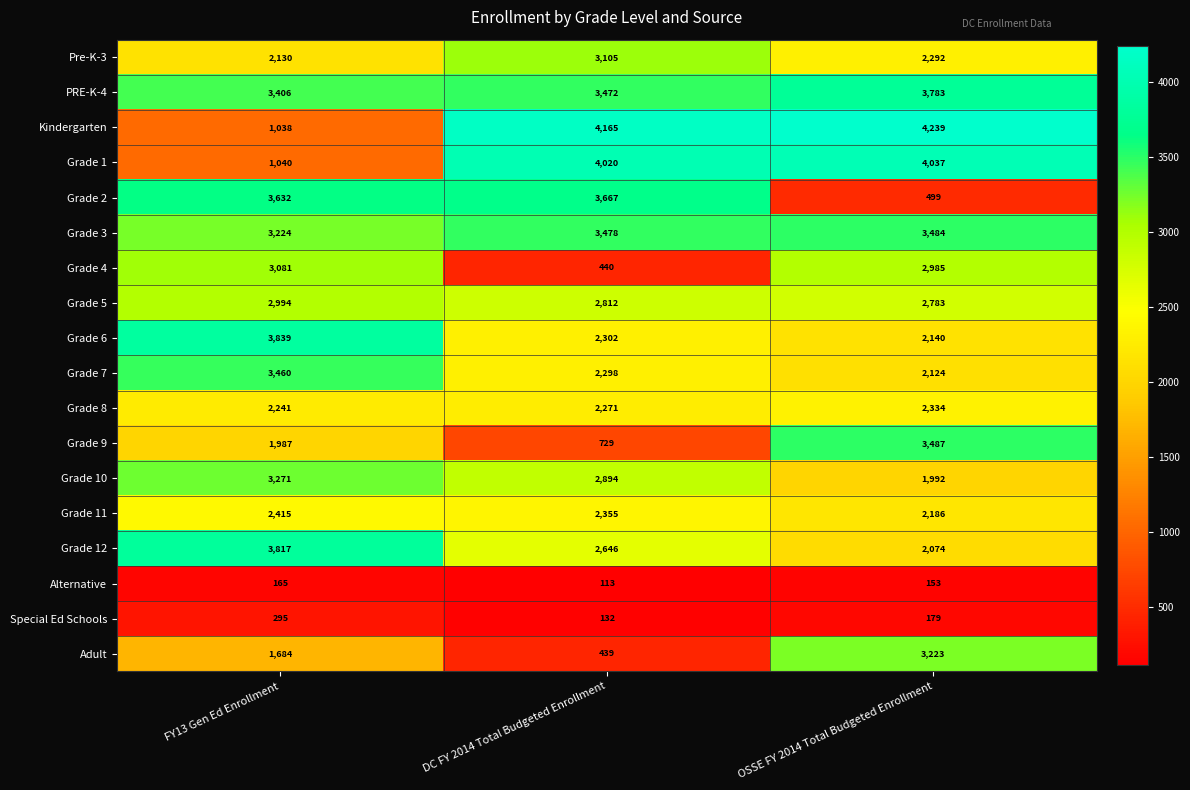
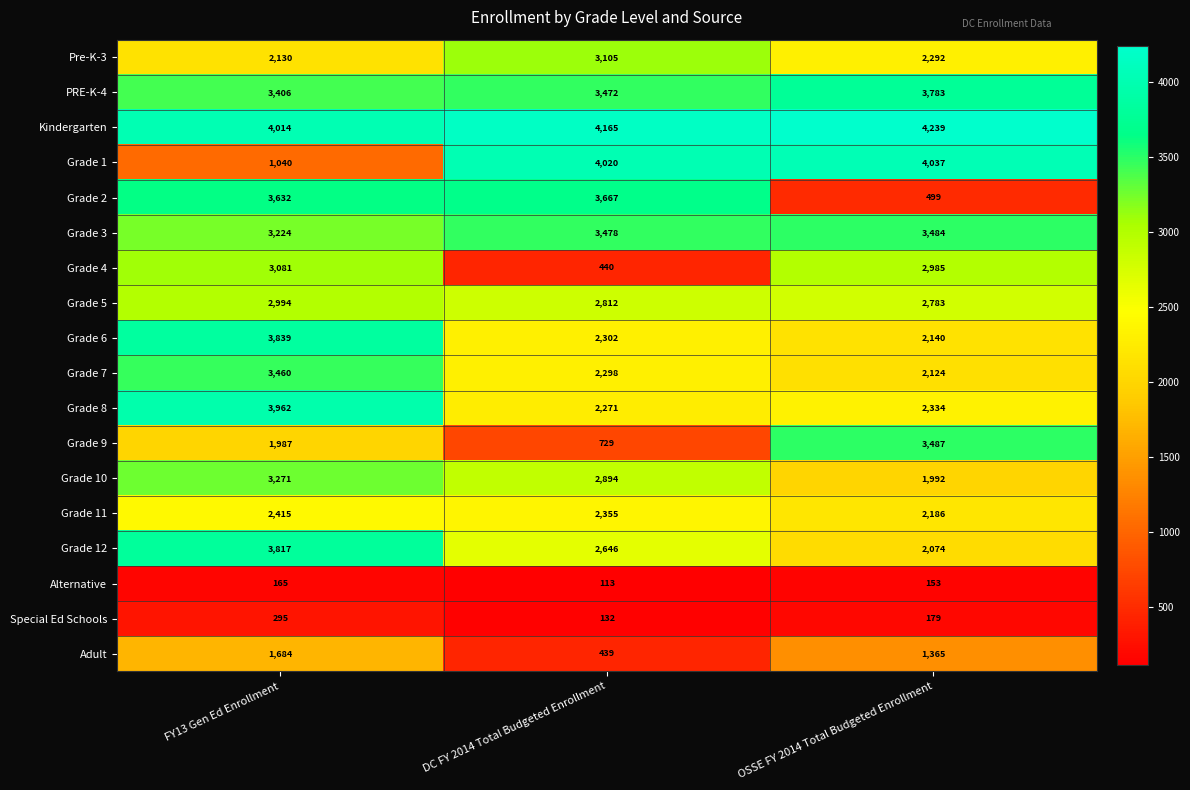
Kindergarten, FY13 Gen Ed Enrollment: 1,038 -> 4,014
Grade 8, FY13 Gen Ed Enrollment: 2,241 -> 3,962
Adult, OSSE FY 2014 Total Budgeted Enrollment: 3,223 -> 1,365
